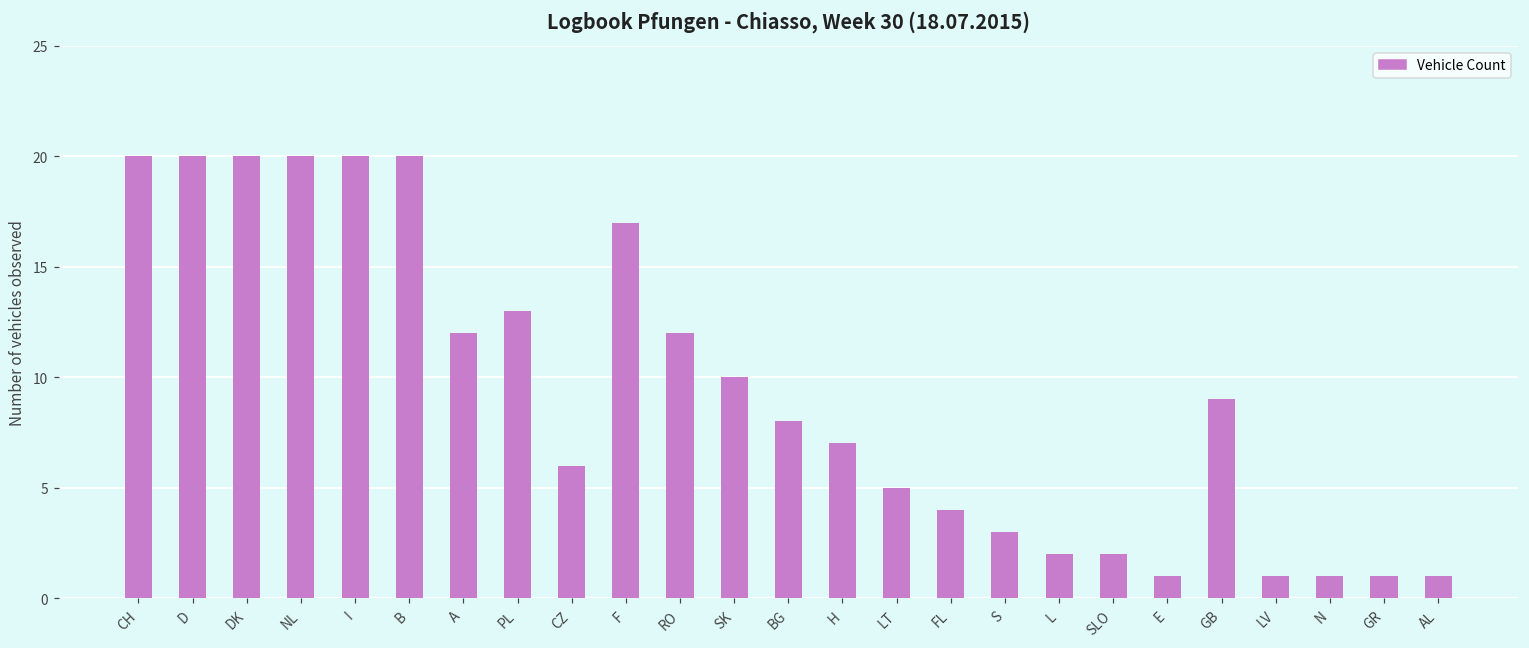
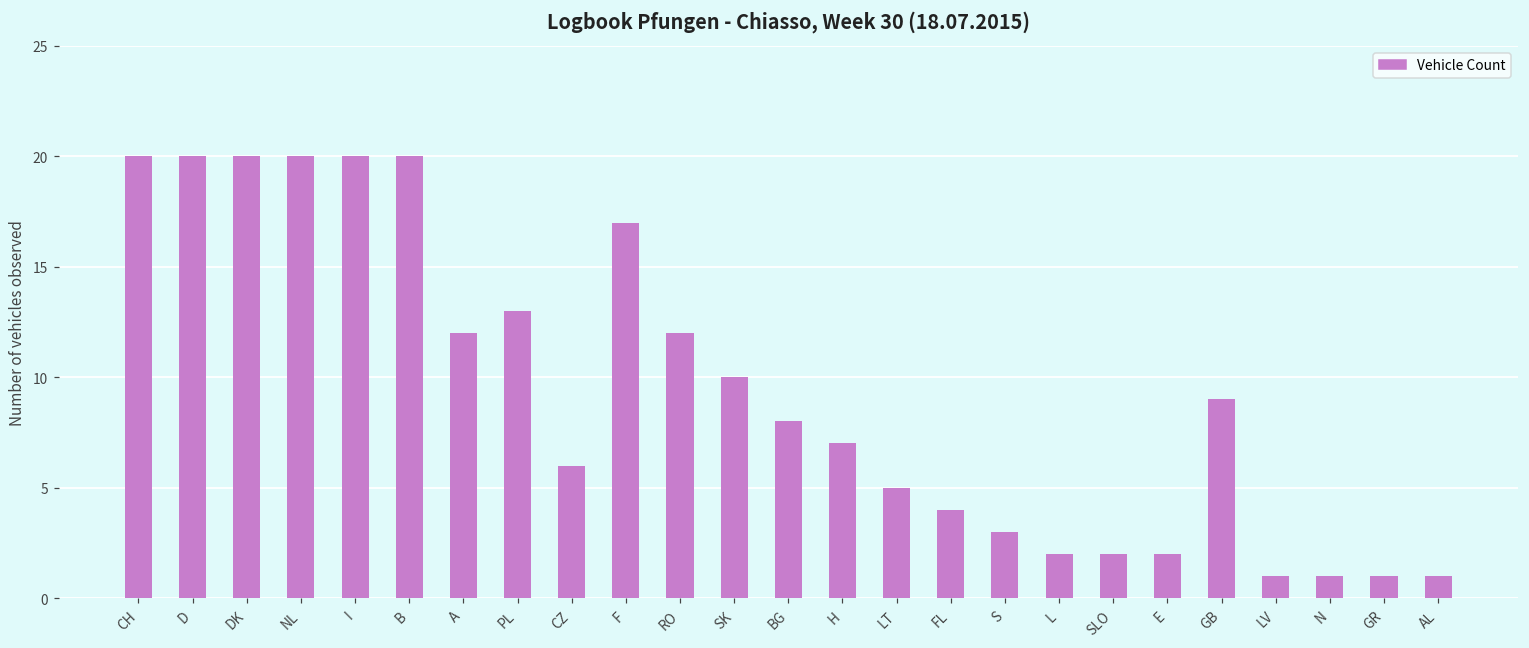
E: 1 -> 2
